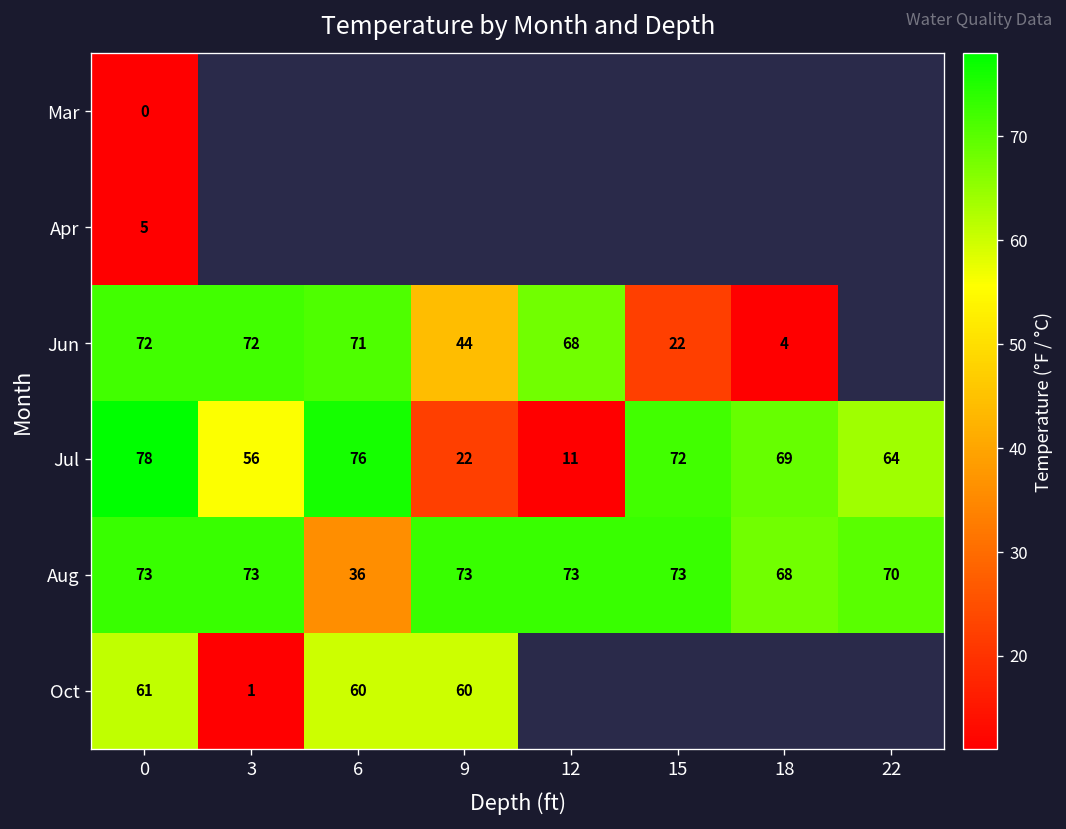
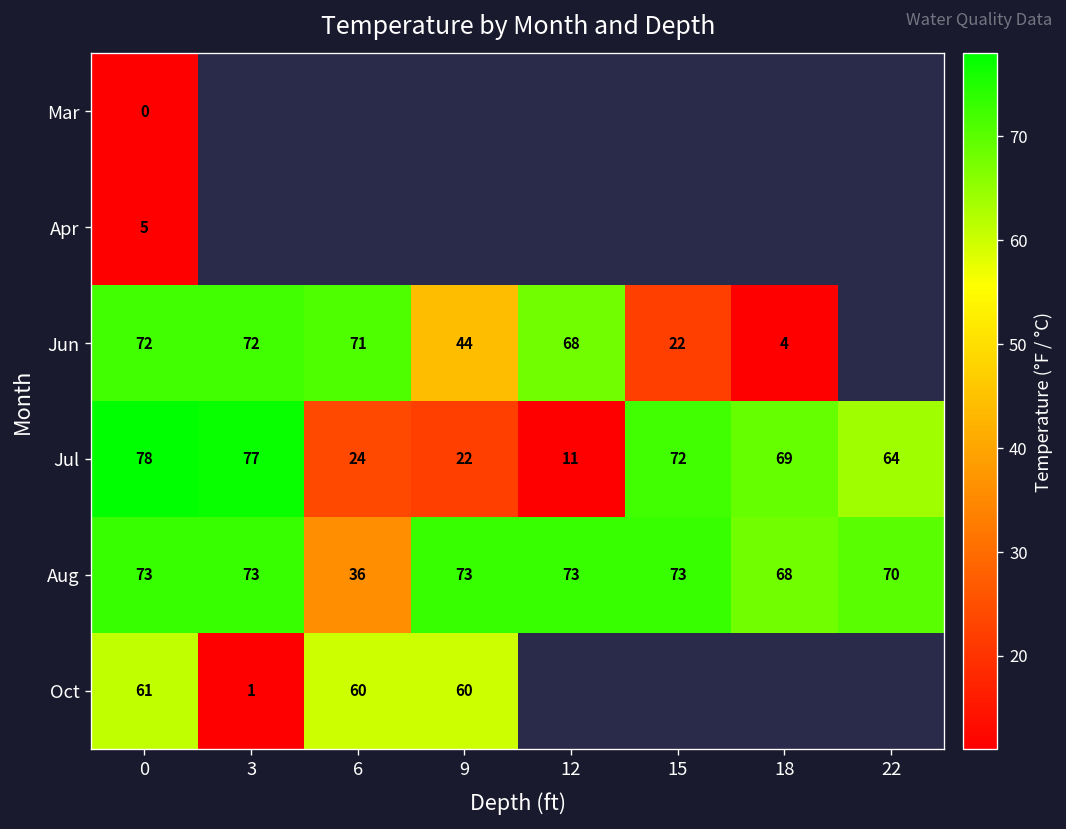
Jul, 3: 56 -> 77
Jul, 6: 76 -> 24
